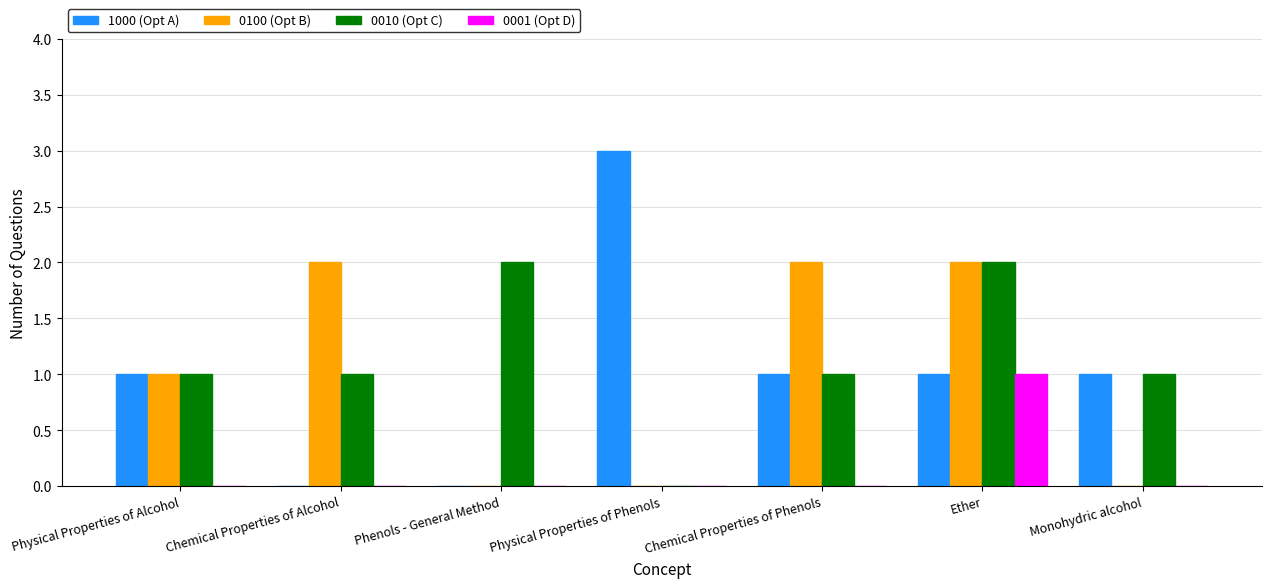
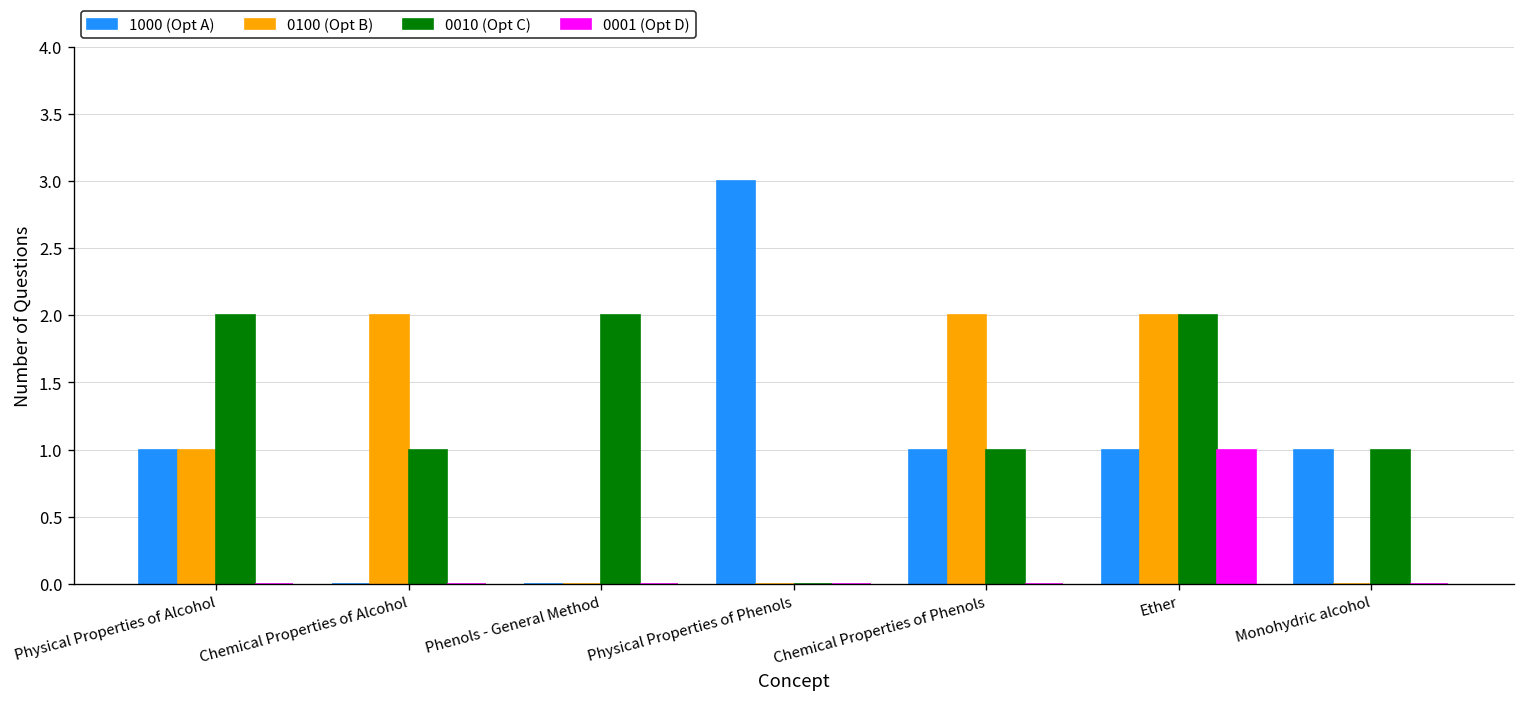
0010 (Opt C), Physical Properties of Alcohol: 1 -> 2
